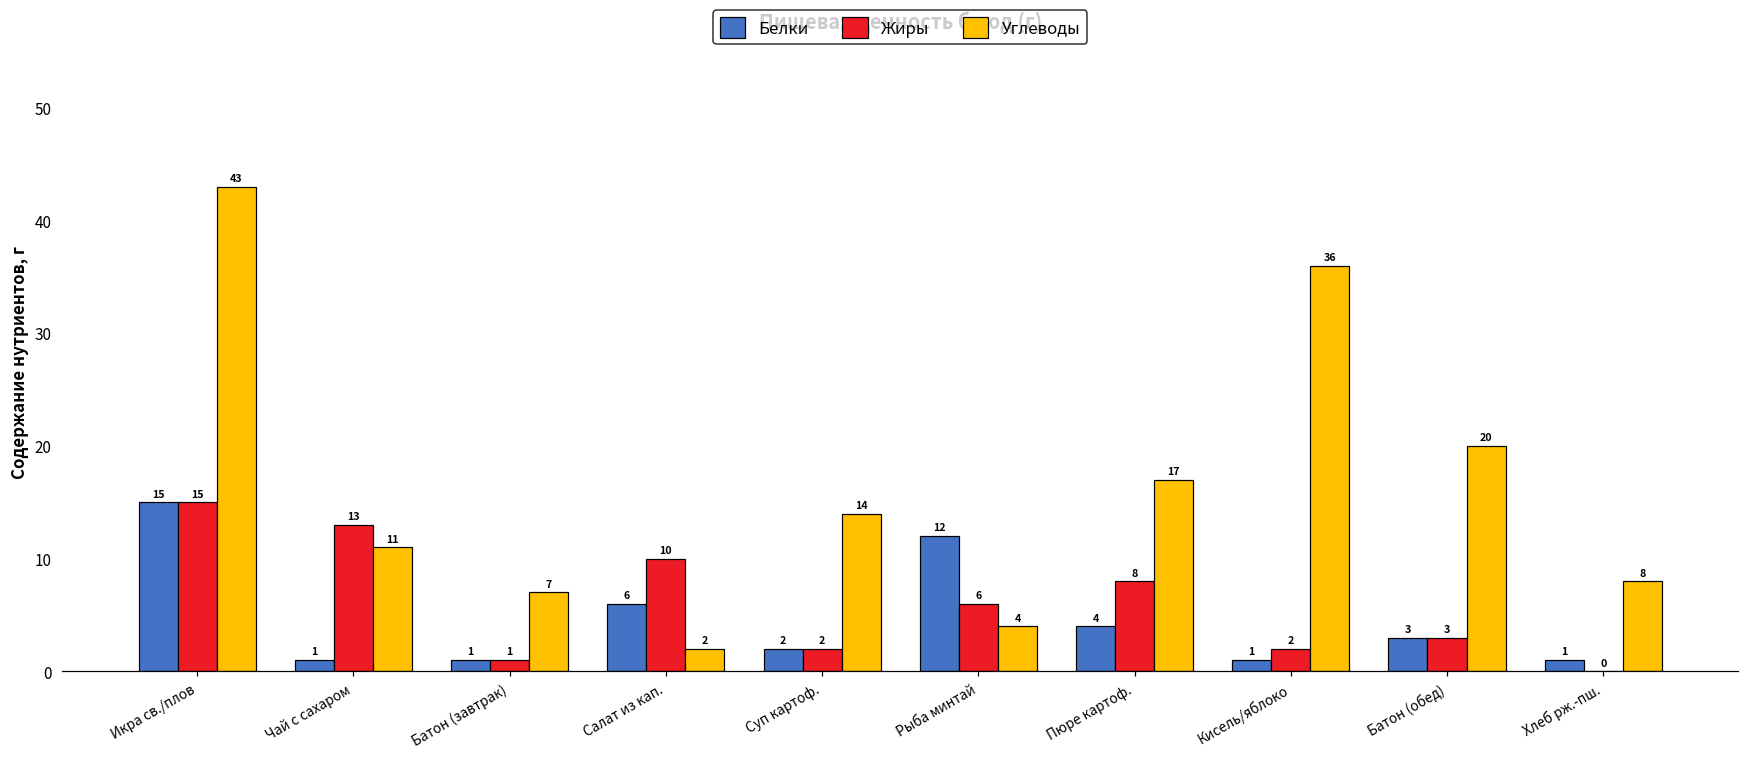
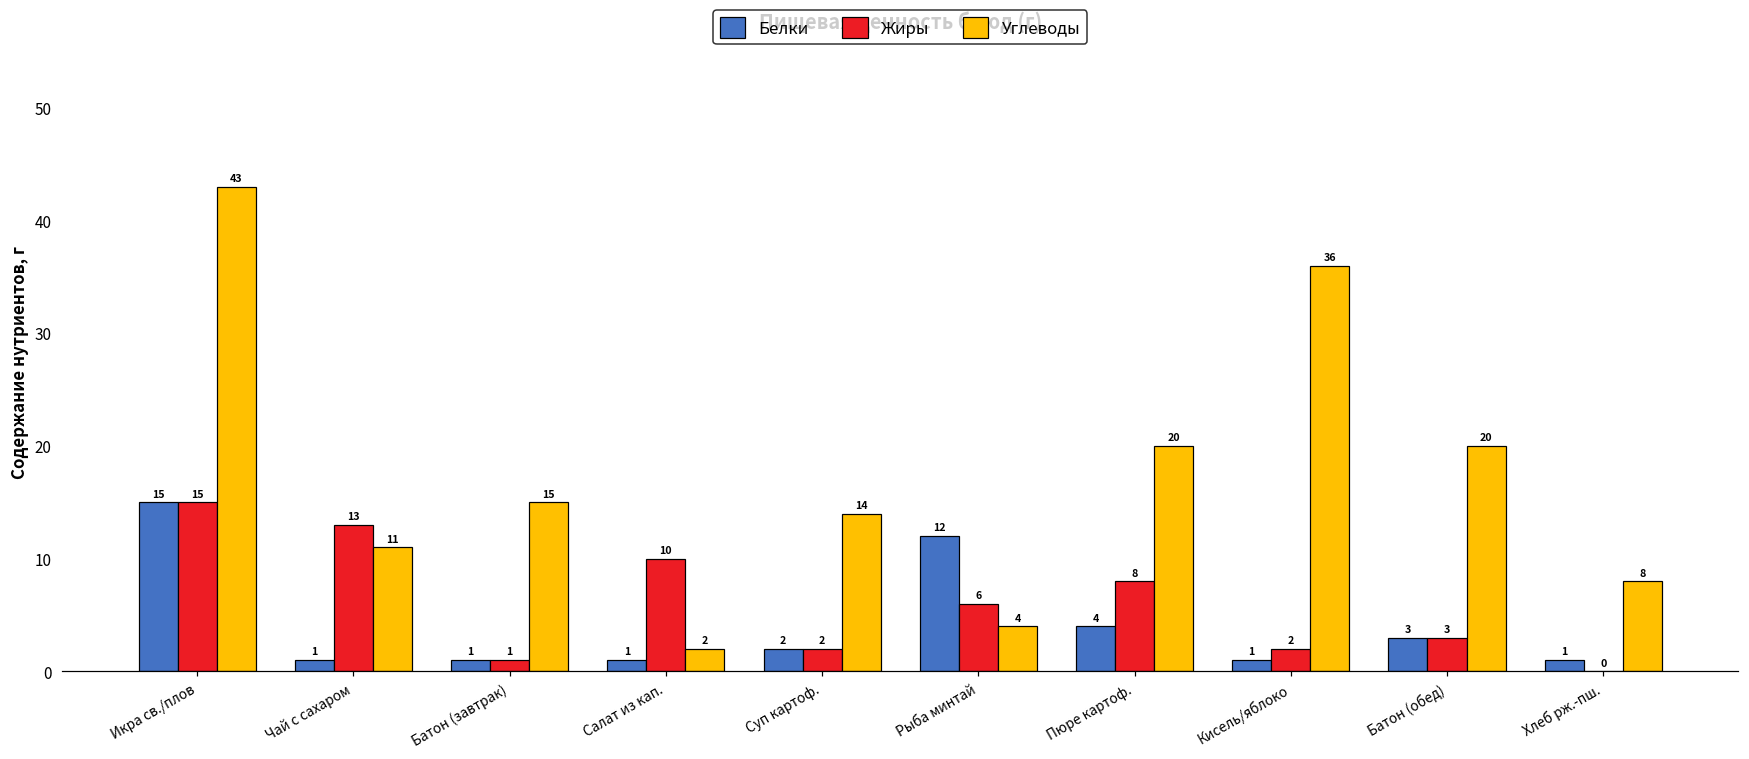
Углеводы, Батон (завтрак): 7 -> 15
Белки, Салат из кап.: 6 -> 1
Углеводы, Пюре картоф.: 17 -> 20
